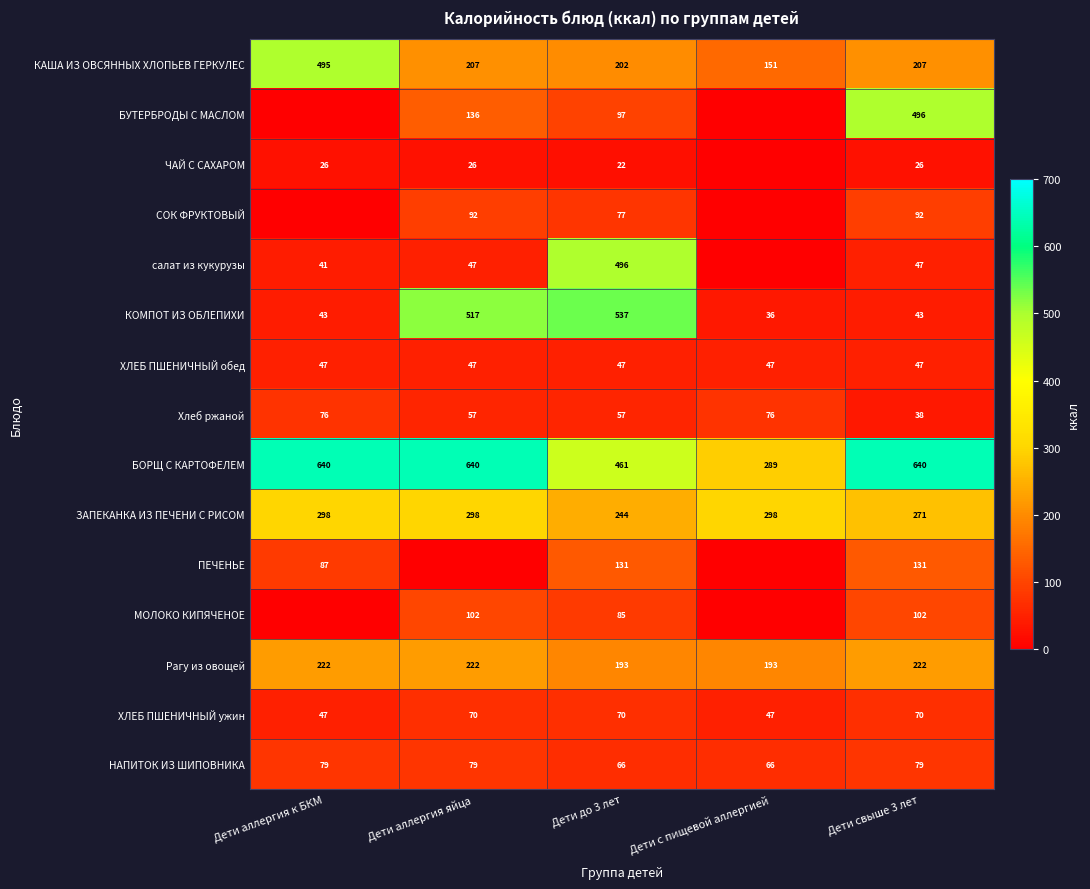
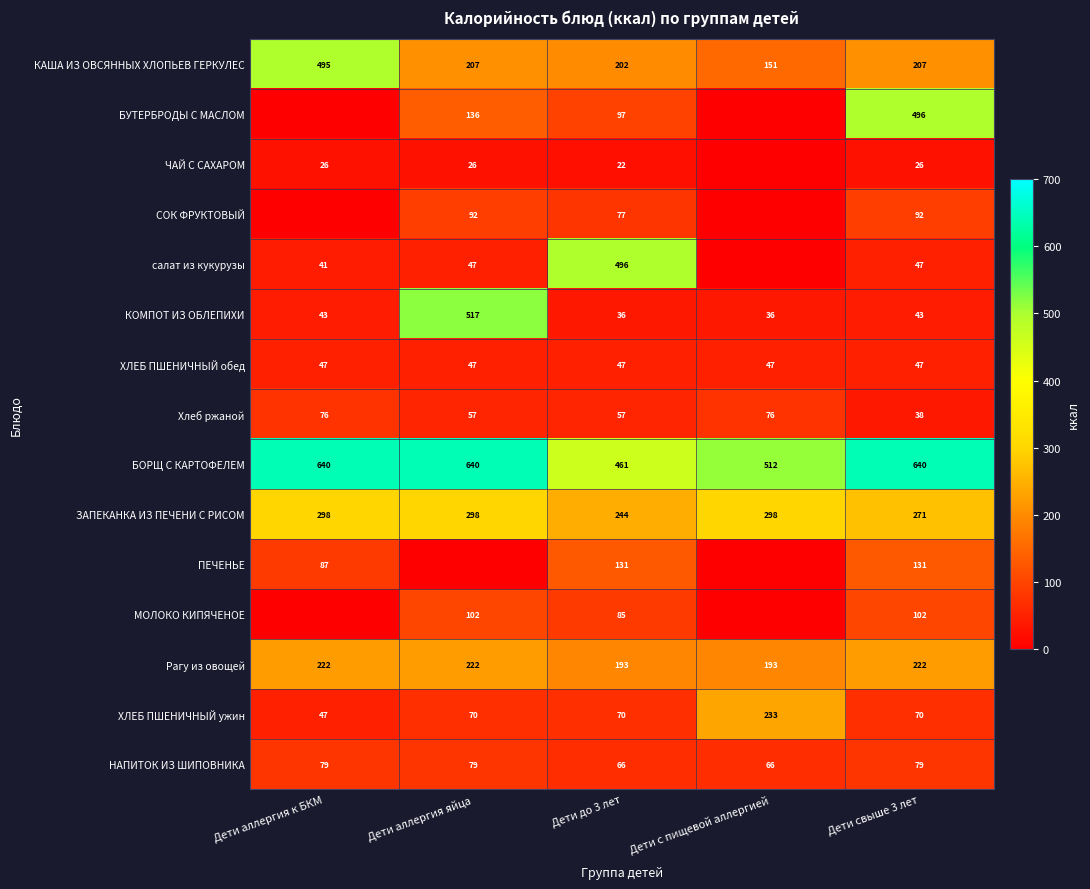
КОМПОТ ИЗ ОБЛЕПИХИ, Дети до 3 лет: 537 -> 36
БОРЩ С КАРТОФЕЛЕМ, Дети с пищевой аллергией: 289 -> 512
ХЛЕБ ПШЕНИЧНЫЙ ужин, Дети с пищевой аллергией: 47 -> 233
